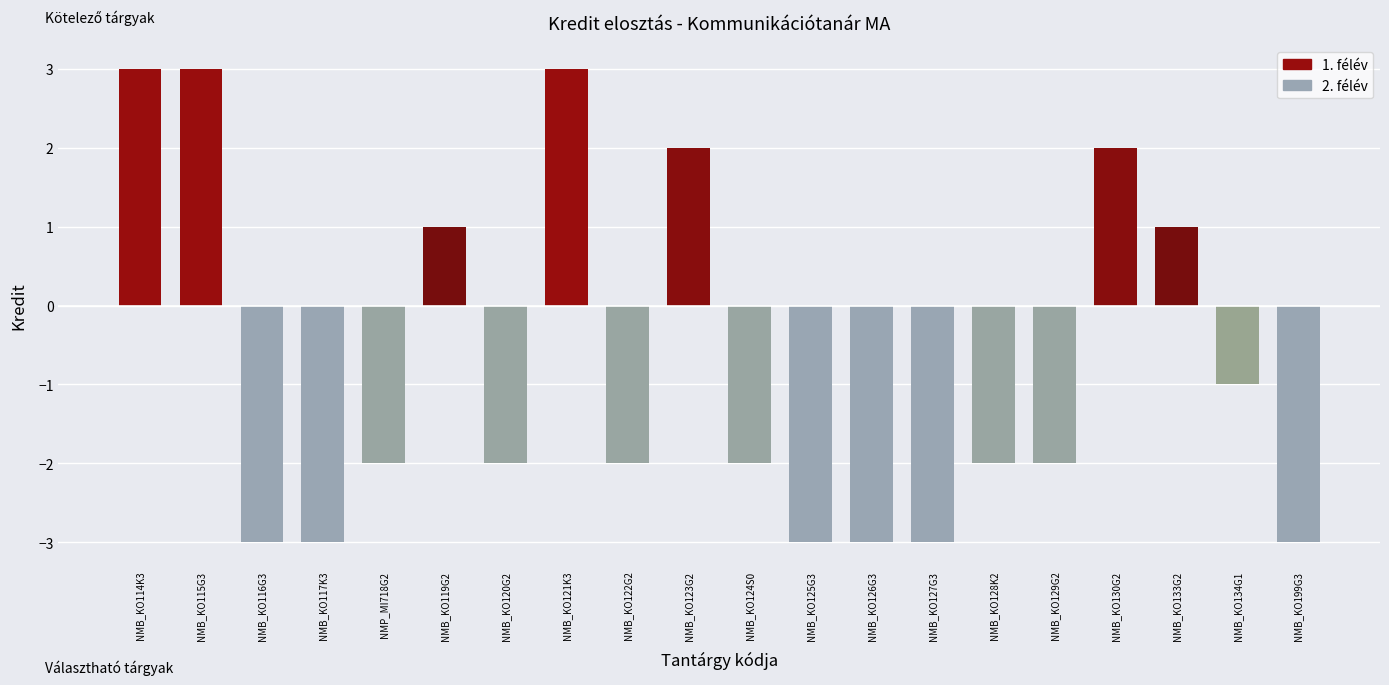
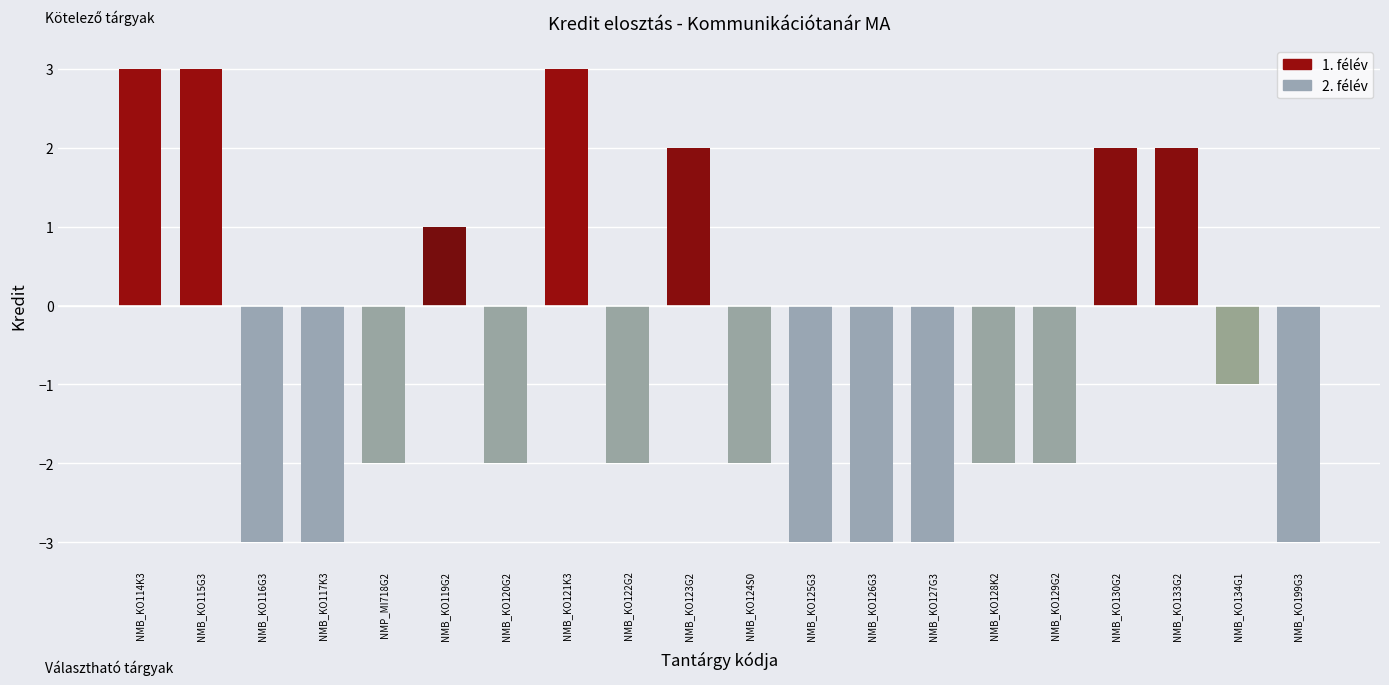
NMB_KO133G2: 1 -> 2
